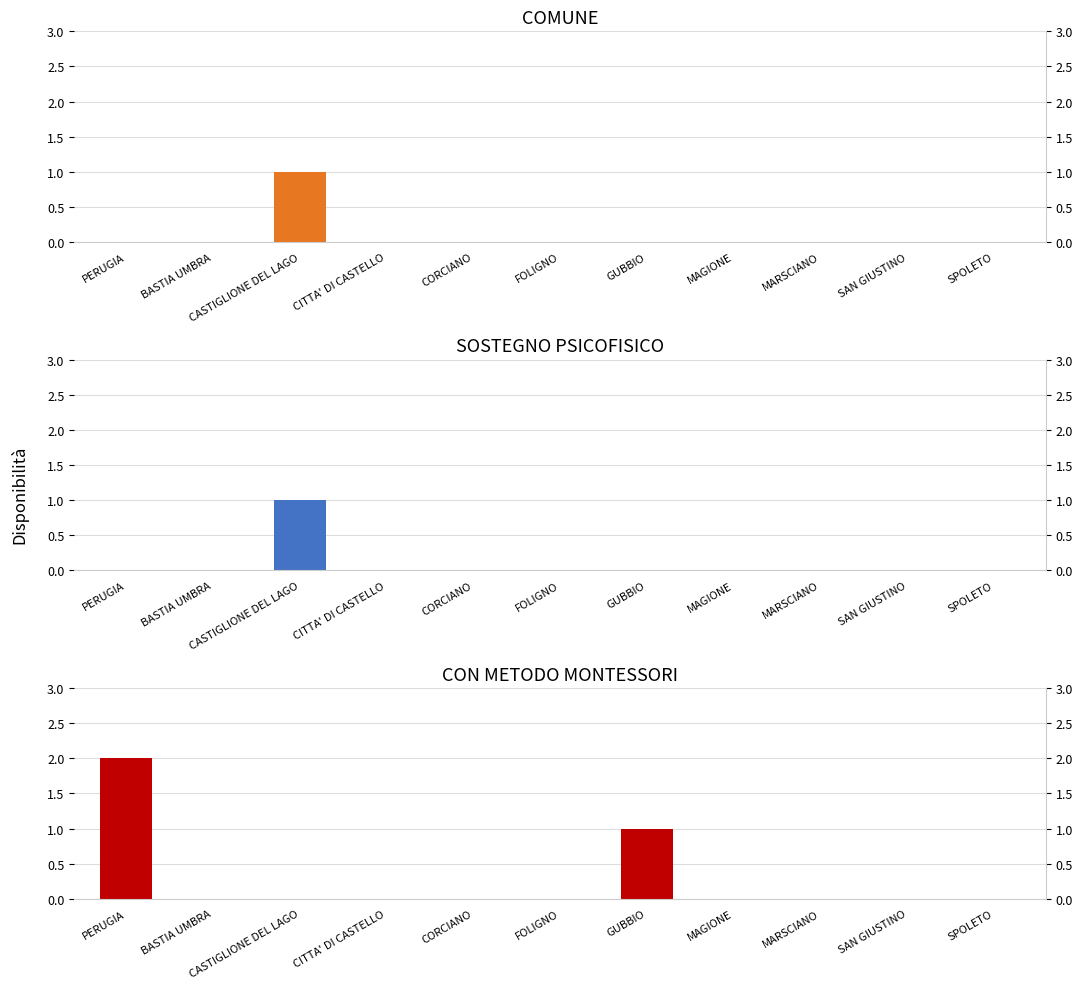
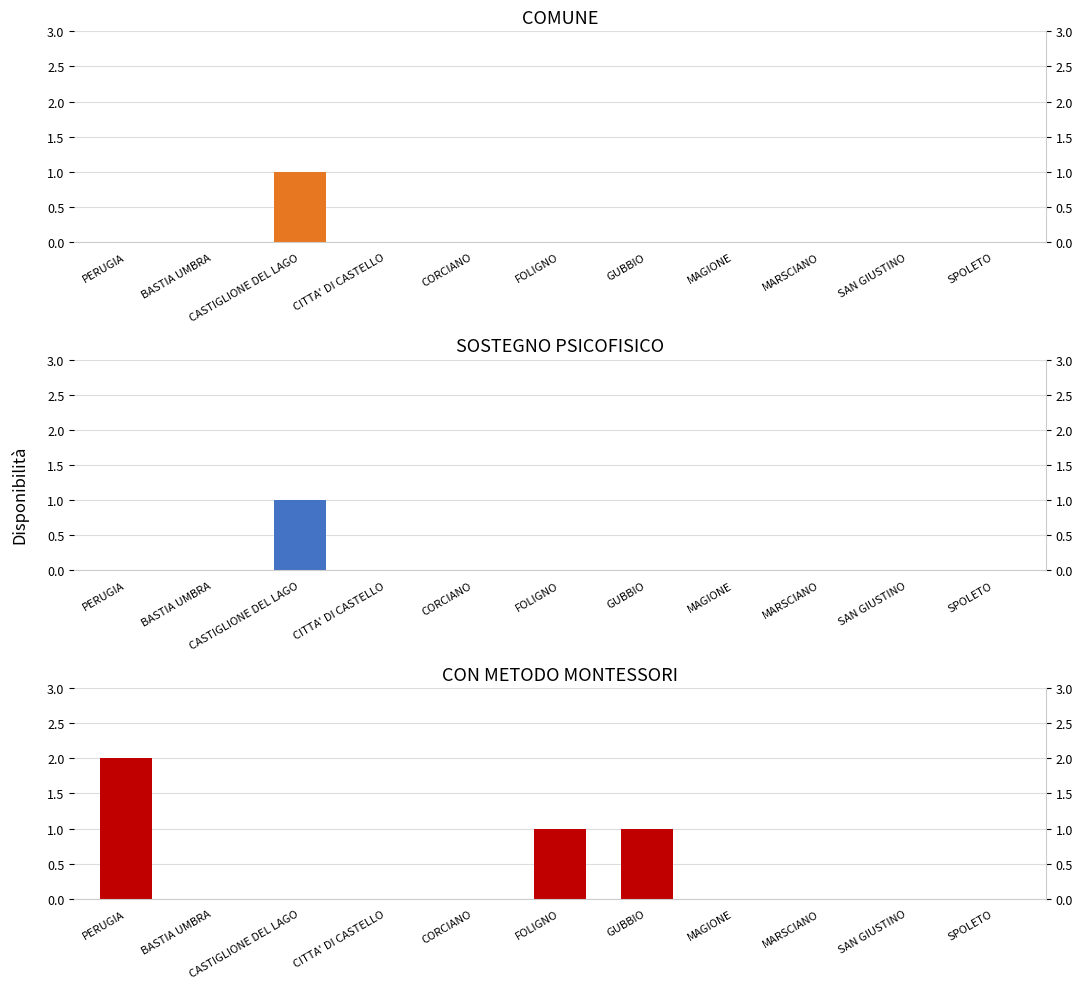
CON METODO MONTESSORI, FOLIGNO: 0 -> 1
